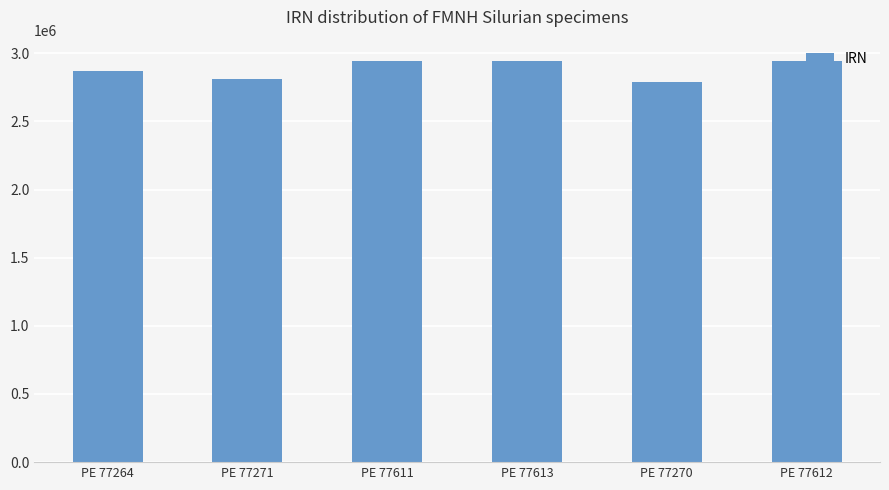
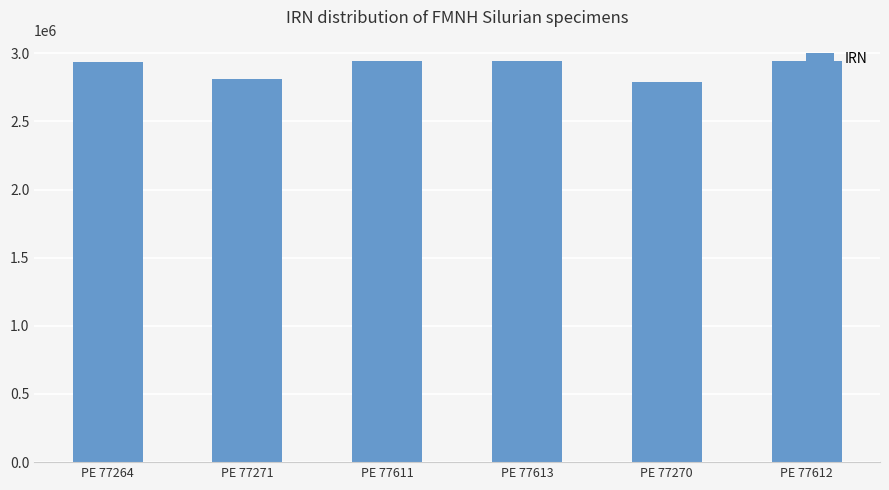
PE 77264: 2870000 -> 2930000
